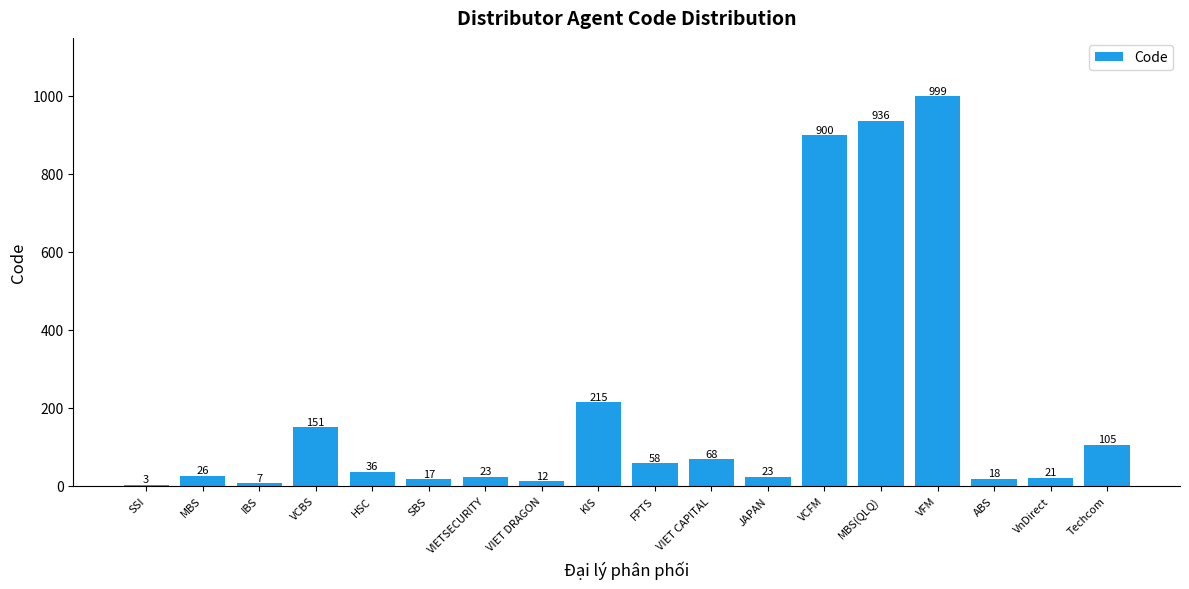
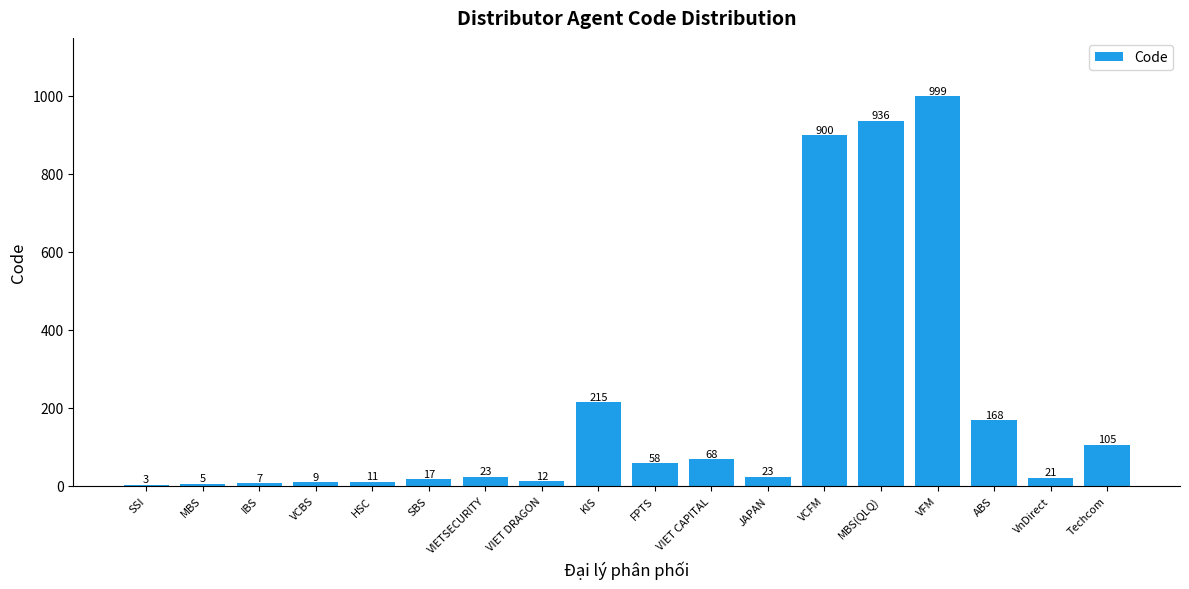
MBS: 26 -> 5
VCBS: 151 -> 9
HSC: 36 -> 11
ABS: 18 -> 168
